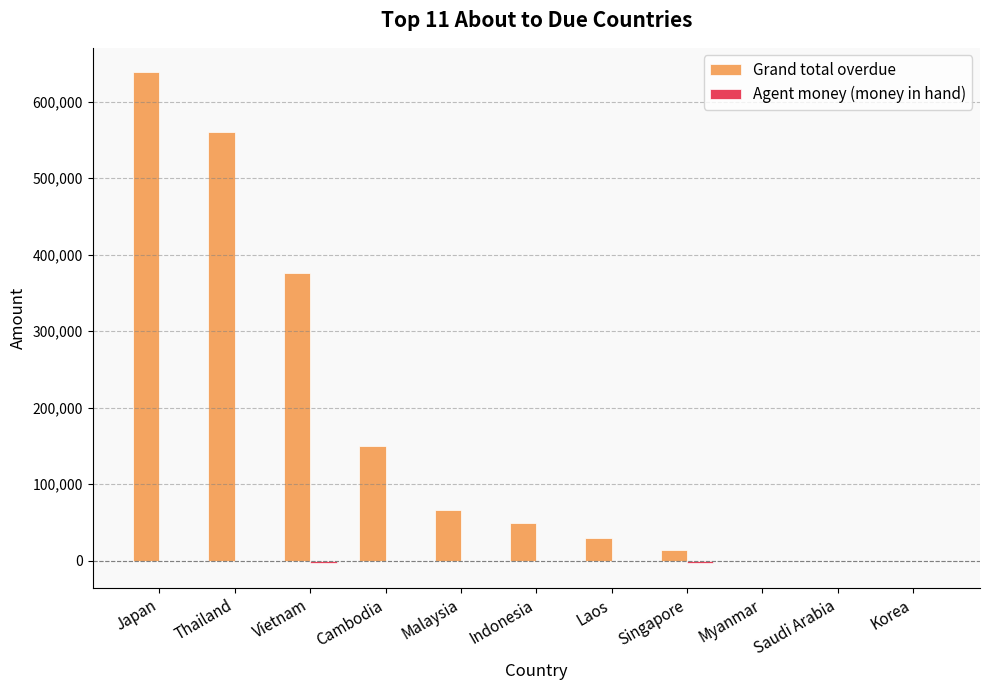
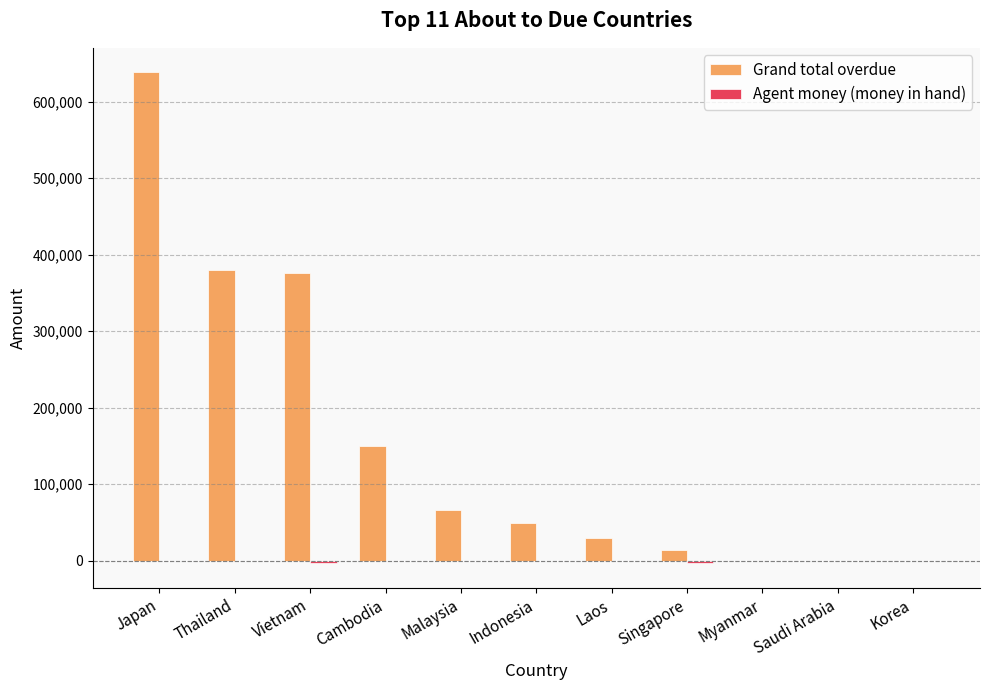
Grand total overdue, Thailand: 560,000 -> 380,000
